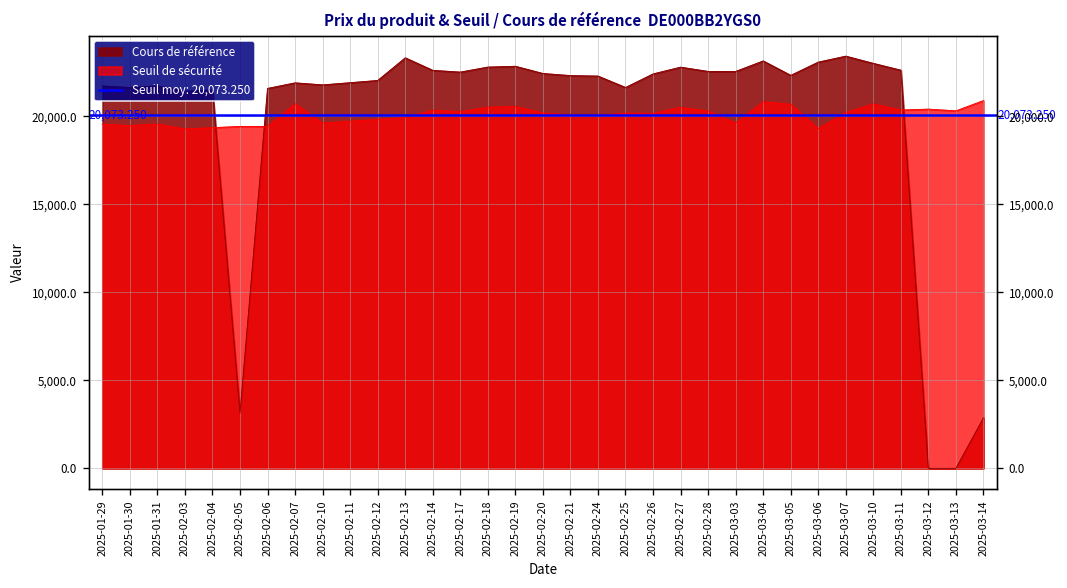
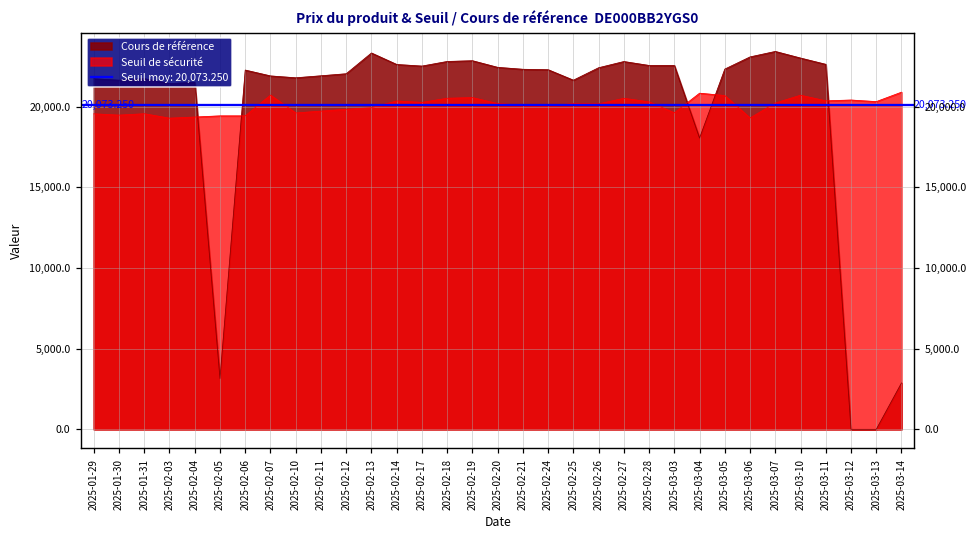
Cours de référence, 2025-02-06: 21,600 -> 22,300
Cours de référence, 2025-03-04: 23,100 -> 18,100
